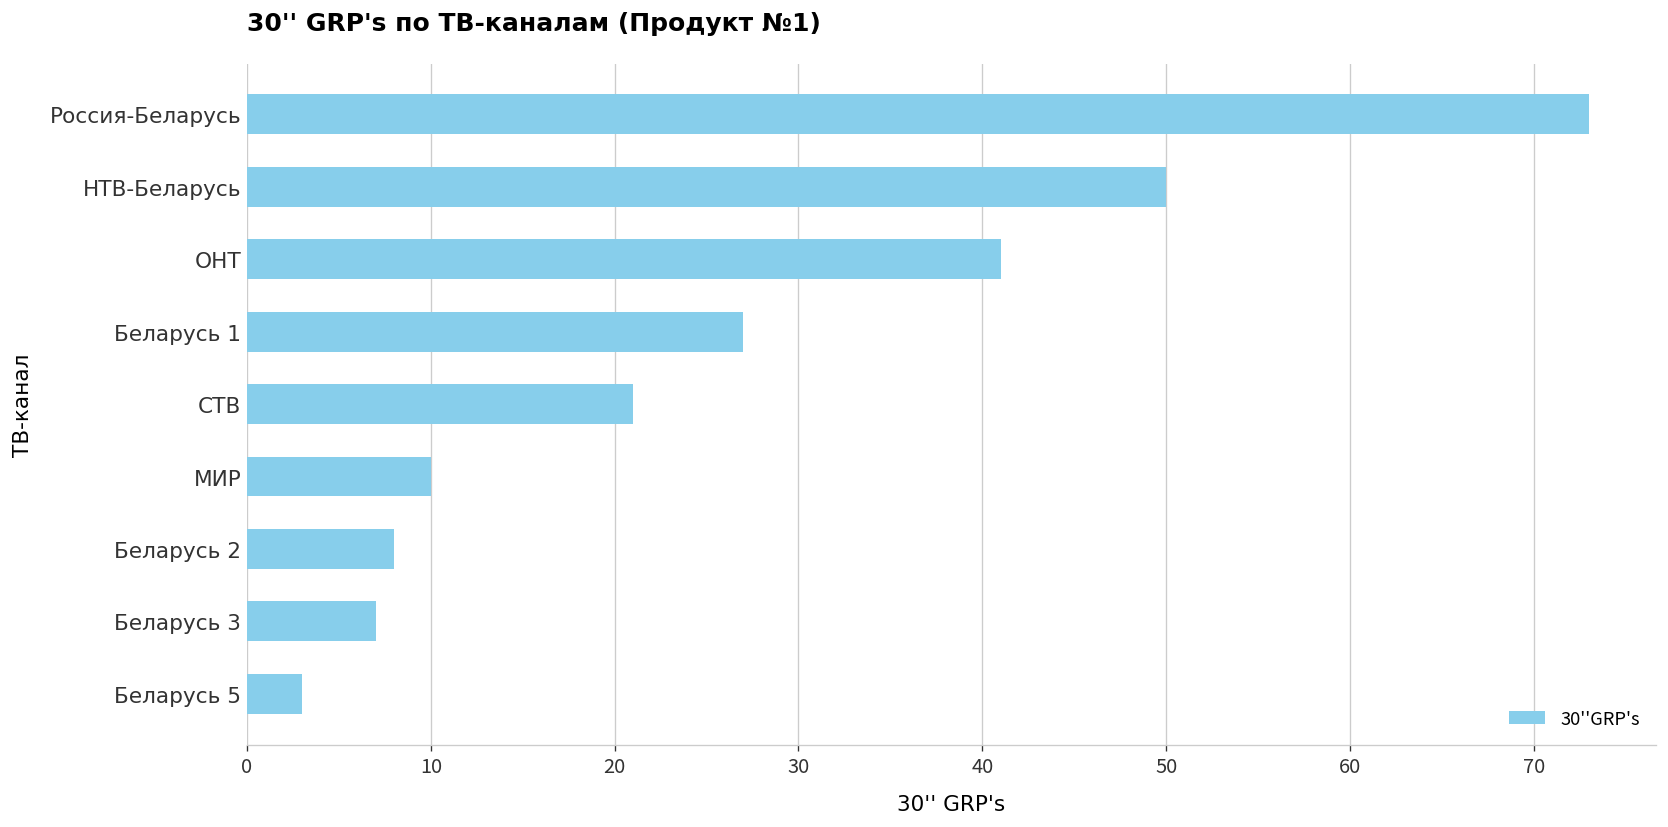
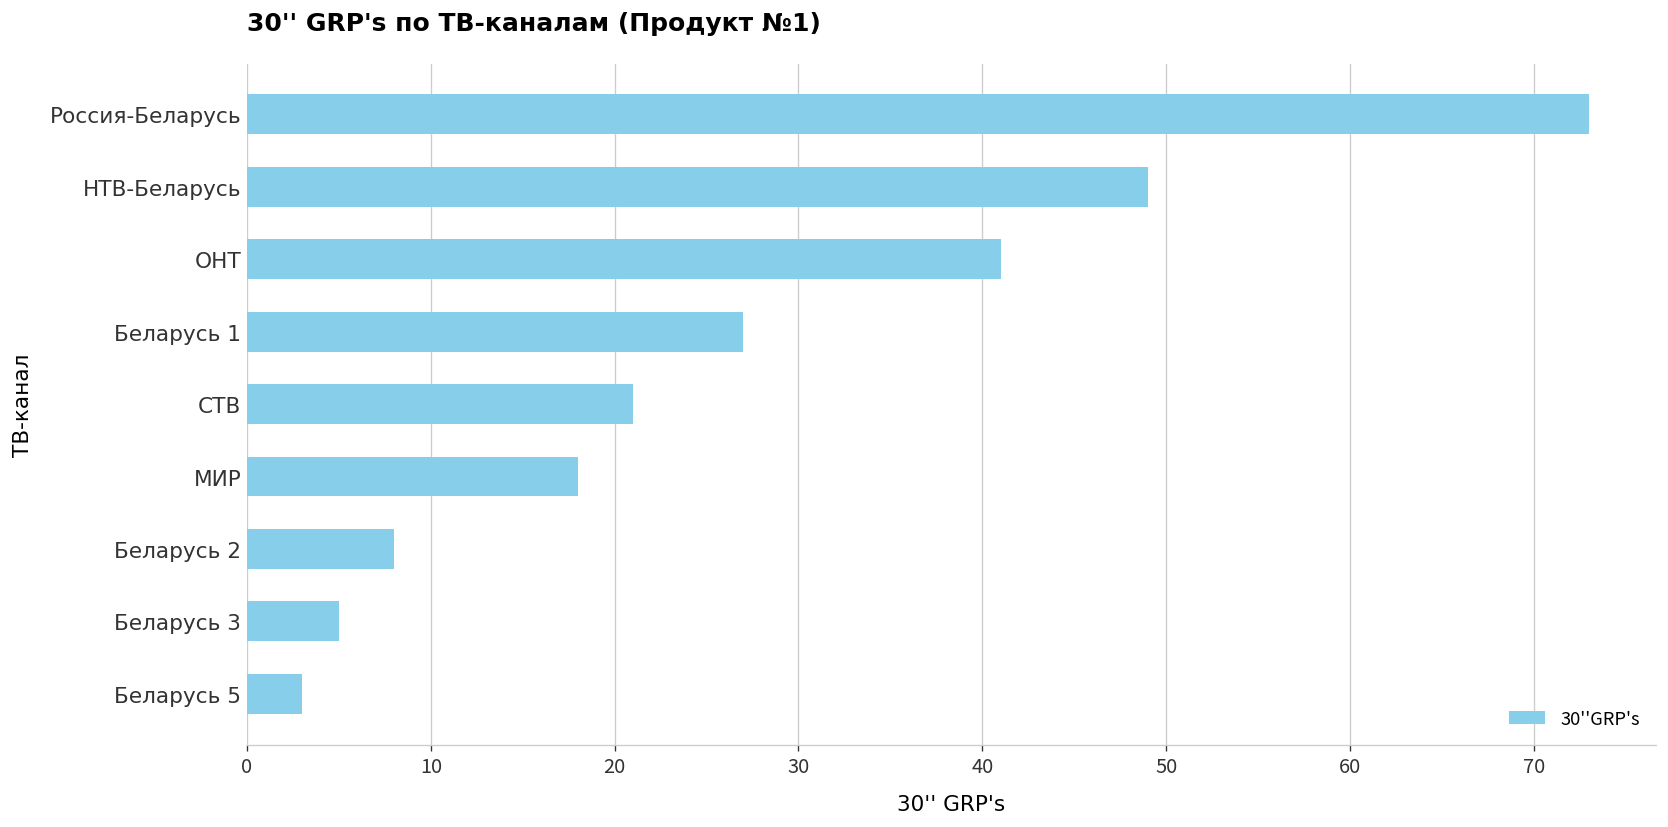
НТВ-Беларусь: 50 -> 49
МИР: 10 -> 18
Беларусь 3: 7 -> 5
